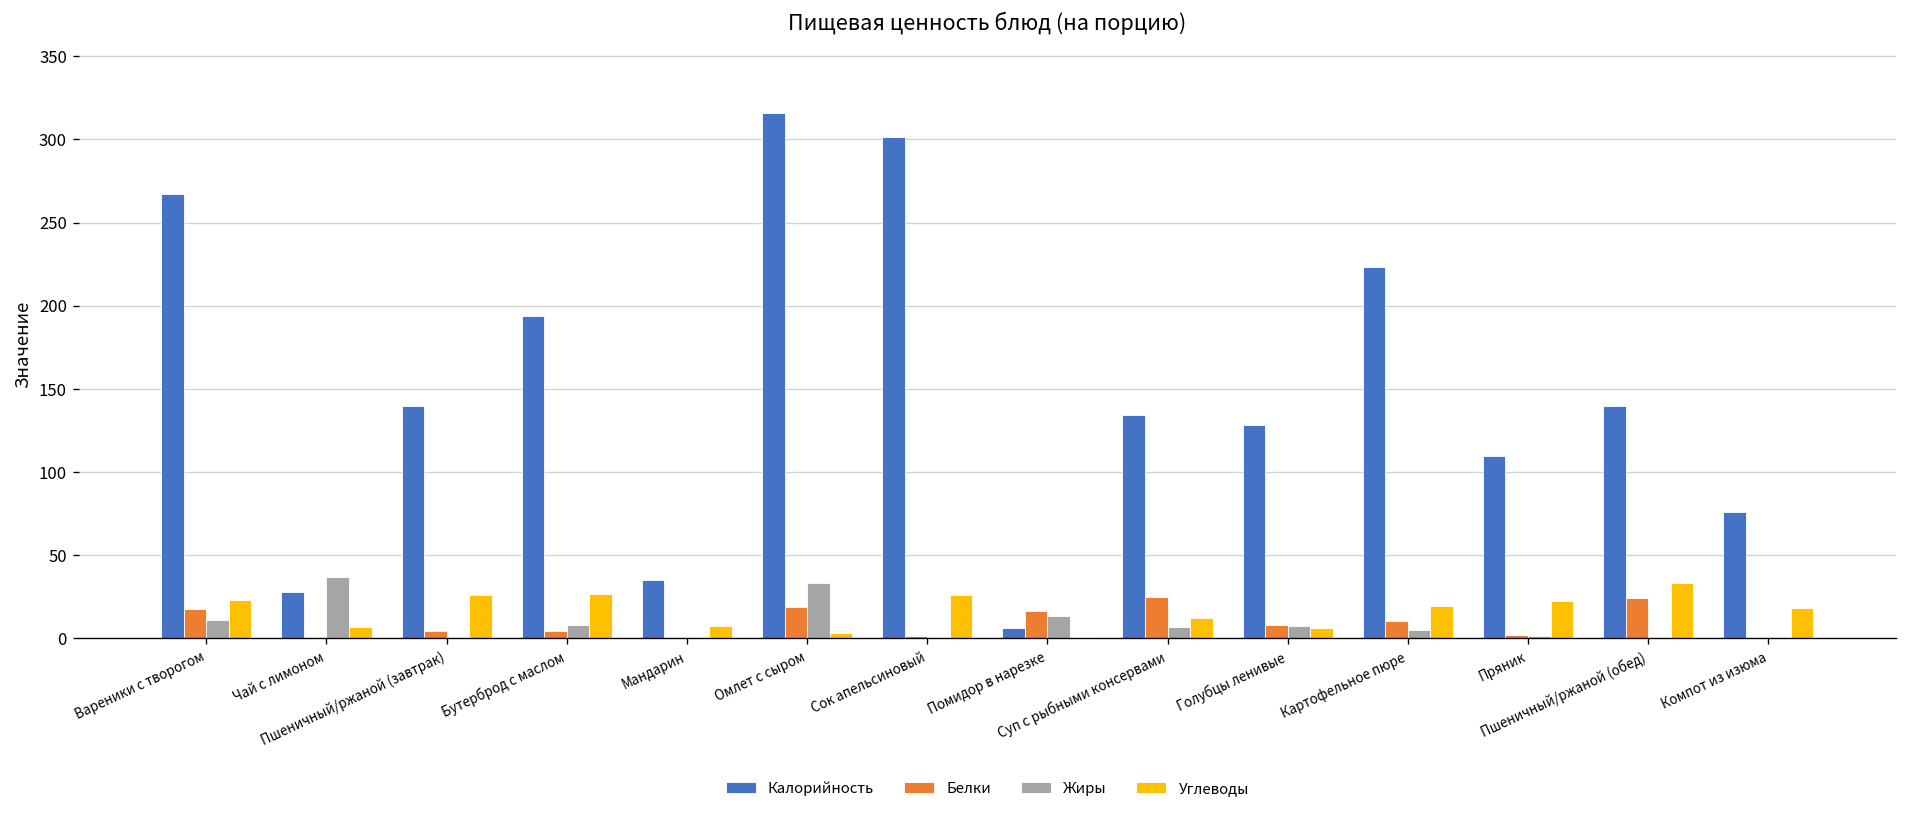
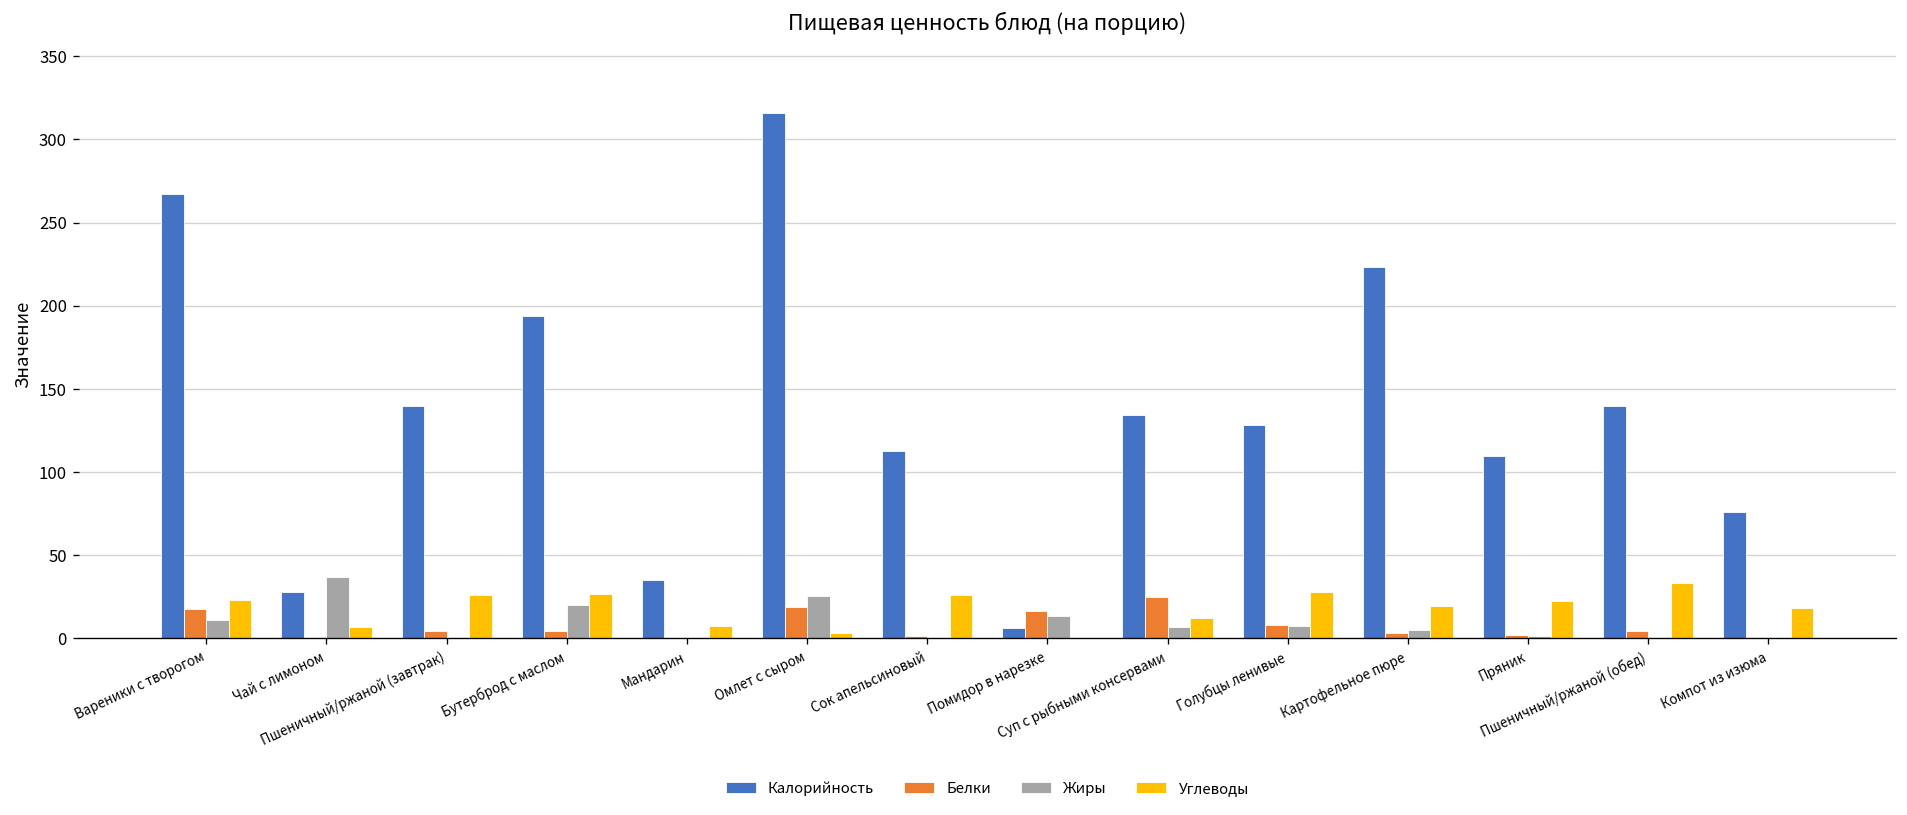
Жиры, Бутерброд с маслом: 8 -> 20
Жиры, Омлет с сыром: 33 -> 25
Калорийность, Сок апельсиновый: 302 -> 113
Углеводы, Голубцы ленивые: 6 -> 28
Белки, Картофельное пюре: 10 -> 3
Белки, Пшеничный/ржаной (обед): 24 -> 4
